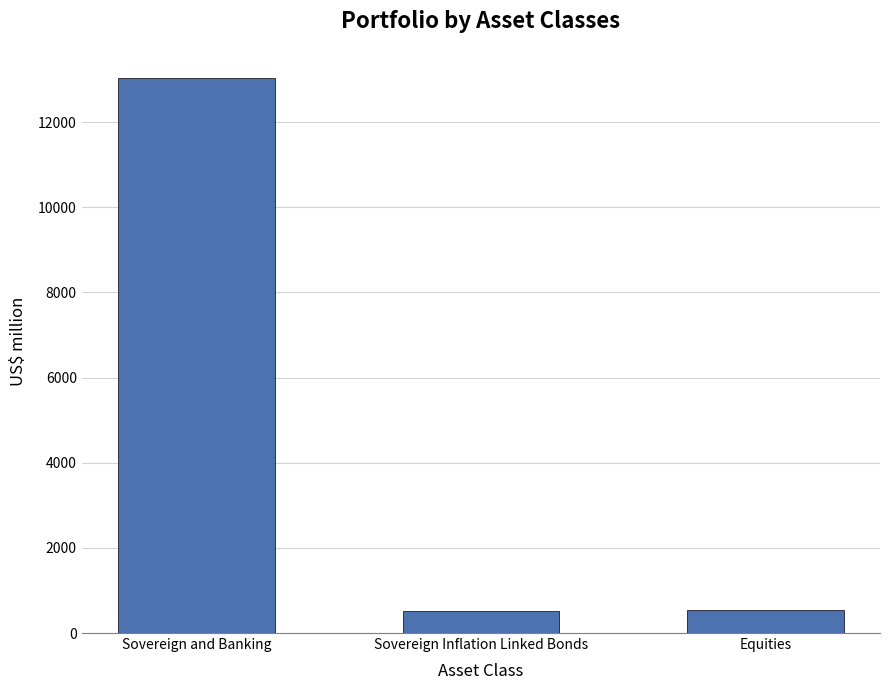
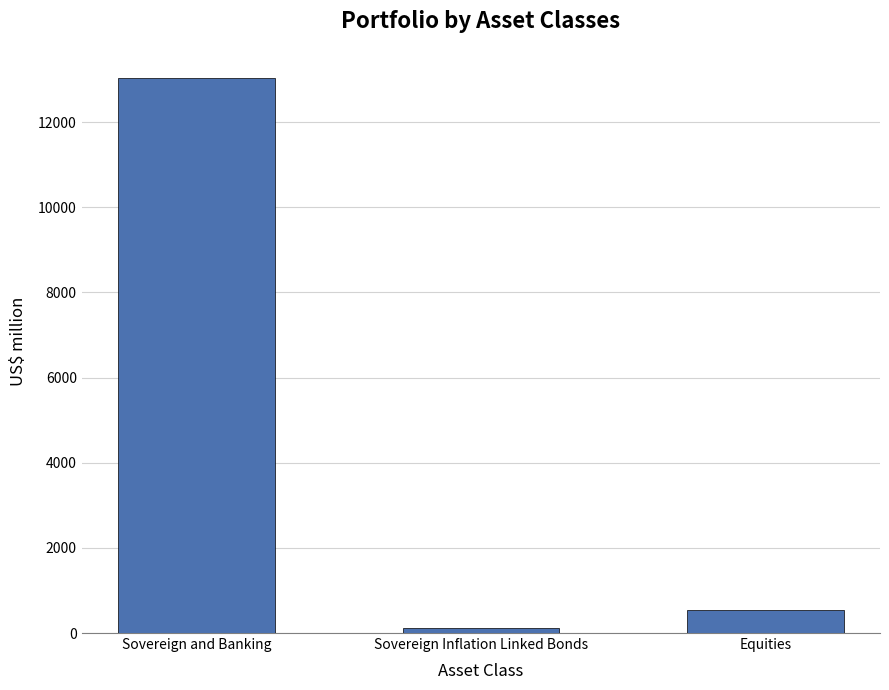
Sovereign Inflation Linked Bonds: 500 -> 100
